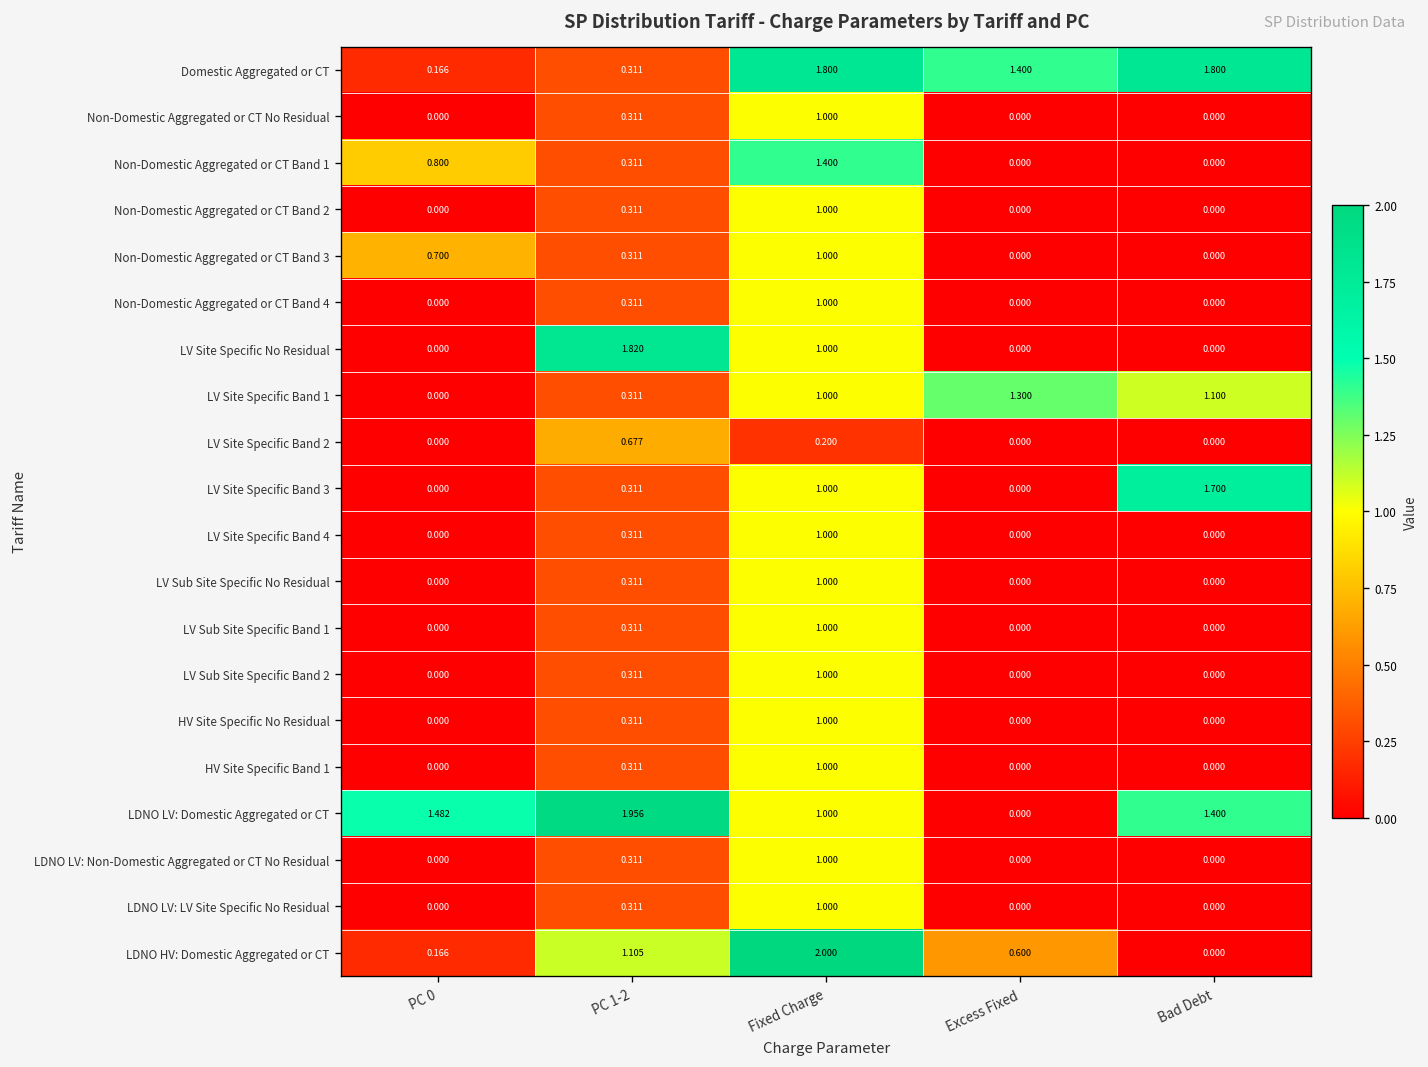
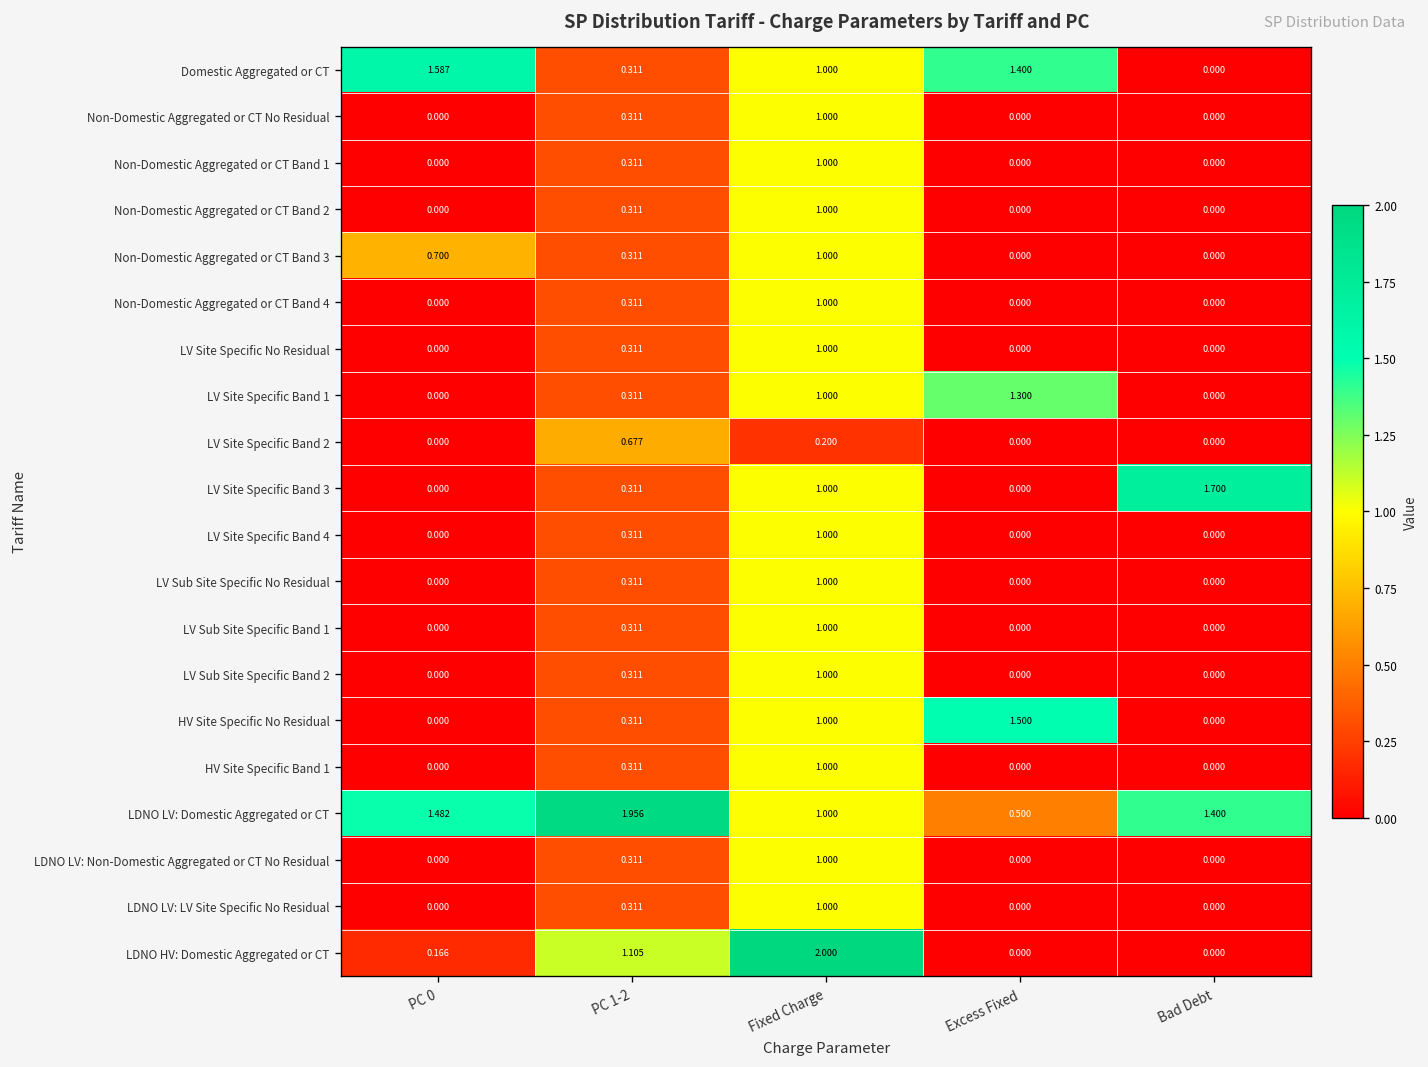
Domestic Aggregated or CT, PC 0: 0.166 -> 1.587
Domestic Aggregated or CT, Fixed Charge: 1.800 -> 1.000
Domestic Aggregated or CT, Bad Debt: 1.800 -> 0.000
Non-Domestic Aggregated or CT Band 1, PC 0: 0.800 -> 0.000
Non-Domestic Aggregated or CT Band 1, Fixed Charge: 1.400 -> 1.000
LV Site Specific No Residual, PC 1-2: 1.820 -> 0.311
LV Site Specific Band 1, Bad Debt: 1.100 -> 0.000
HV Site Specific No Residual, Excess Fixed: 0.000 -> 1.500
LDNO LV: Domestic Aggregated or CT, Excess Fixed: 0.000 -> 0.500
LDNO HV: Domestic Aggregated or CT, Excess Fixed: 0.600 -> 0.000
